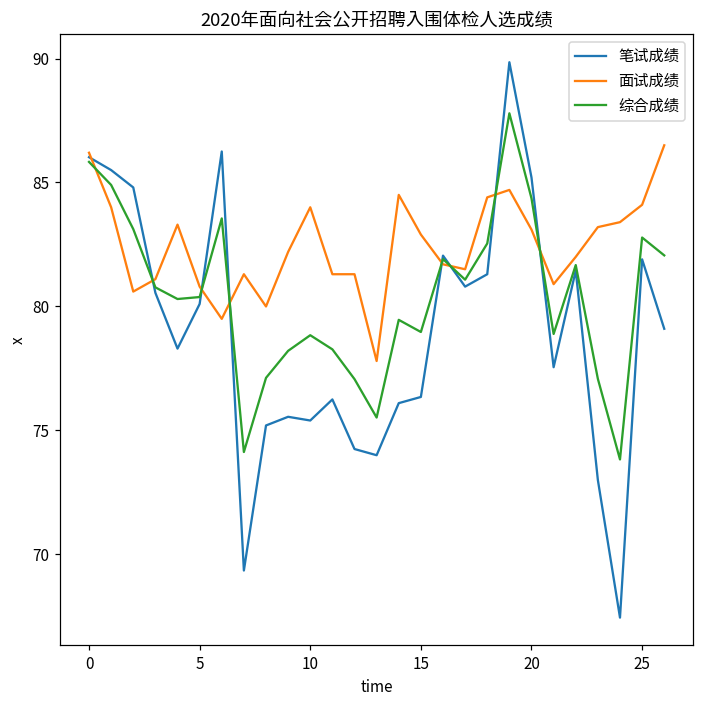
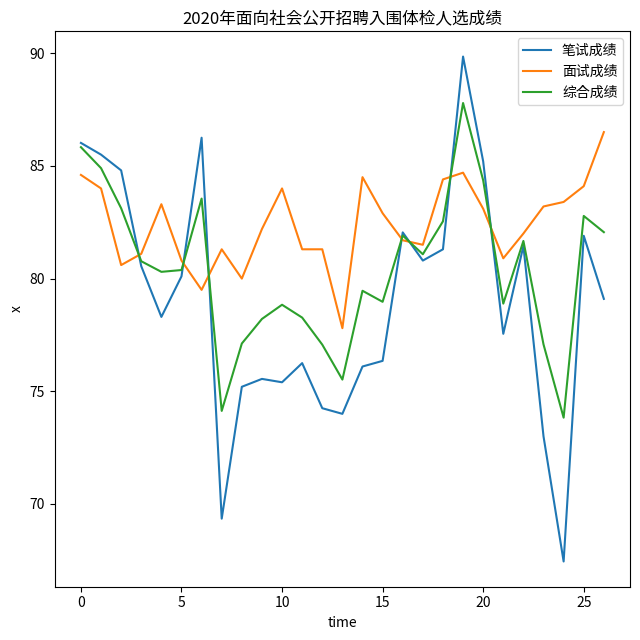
面试成绩, 0: 86.2 -> 84.6
